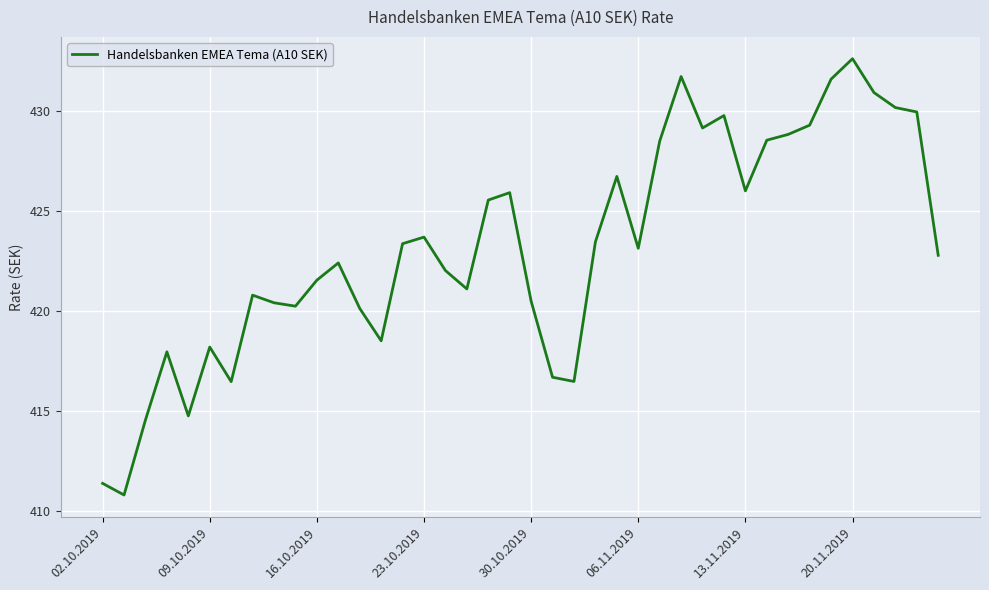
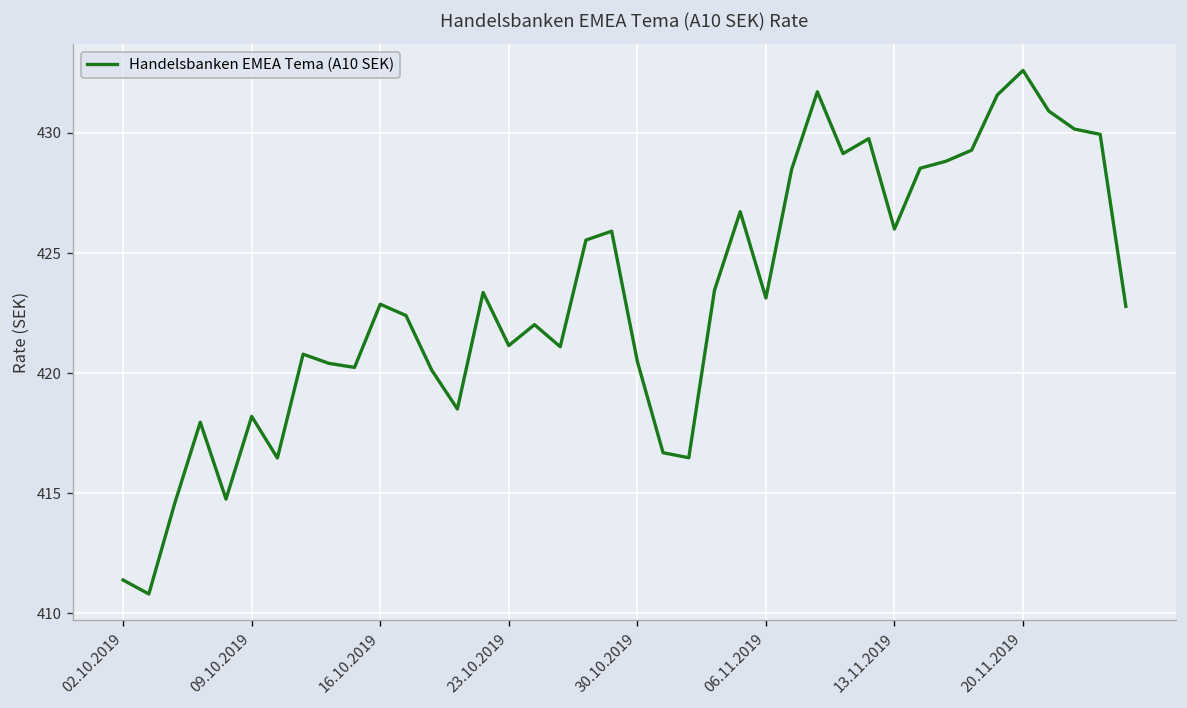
16.10.2019: 421.5 -> 422.9
23.10.2019: 423.7 -> 421.2
